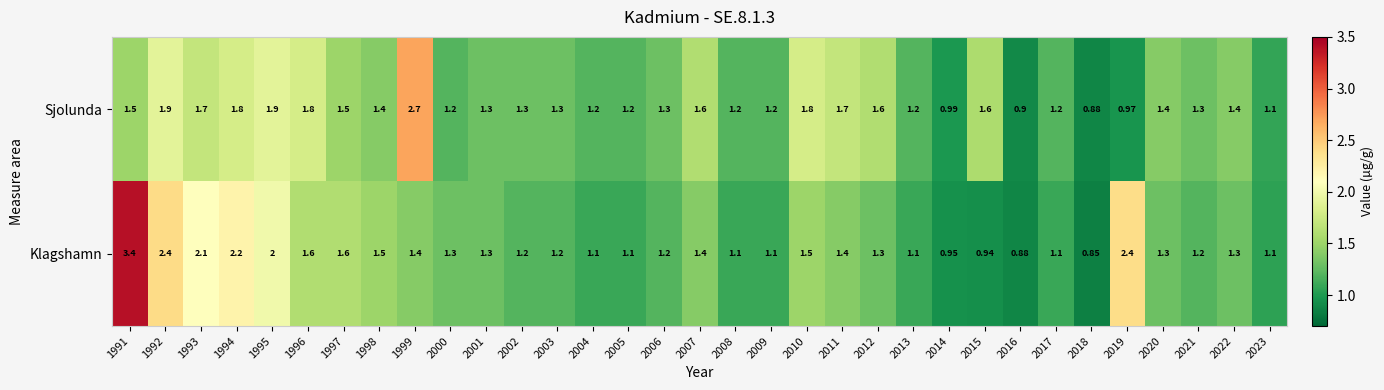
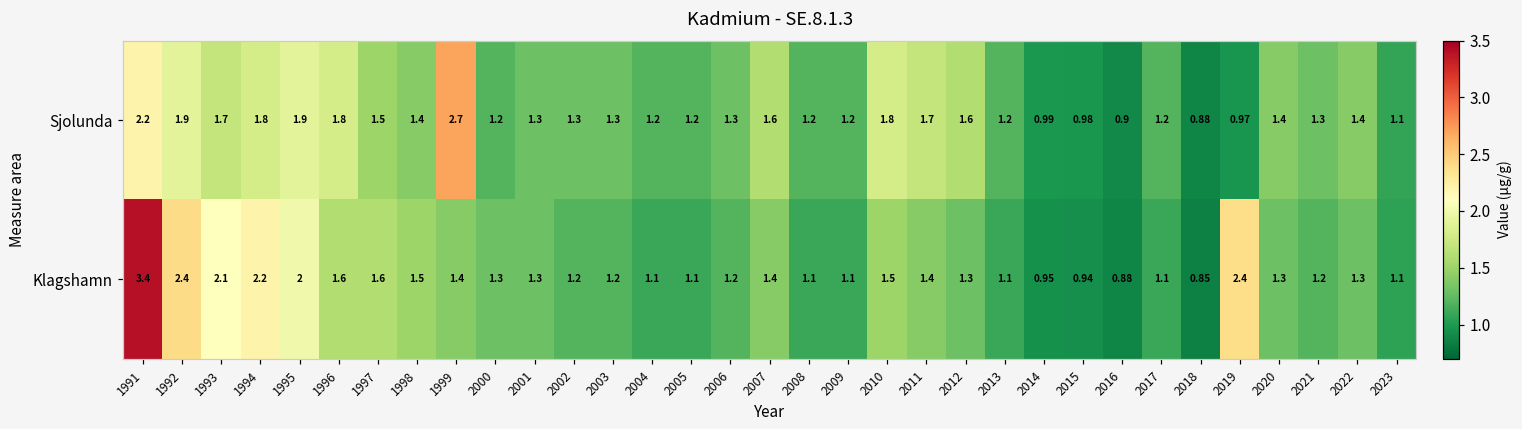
Sjolunda, 1991: 1.5 -> 2.2
Sjolunda, 2015: 1.6 -> 0.98
